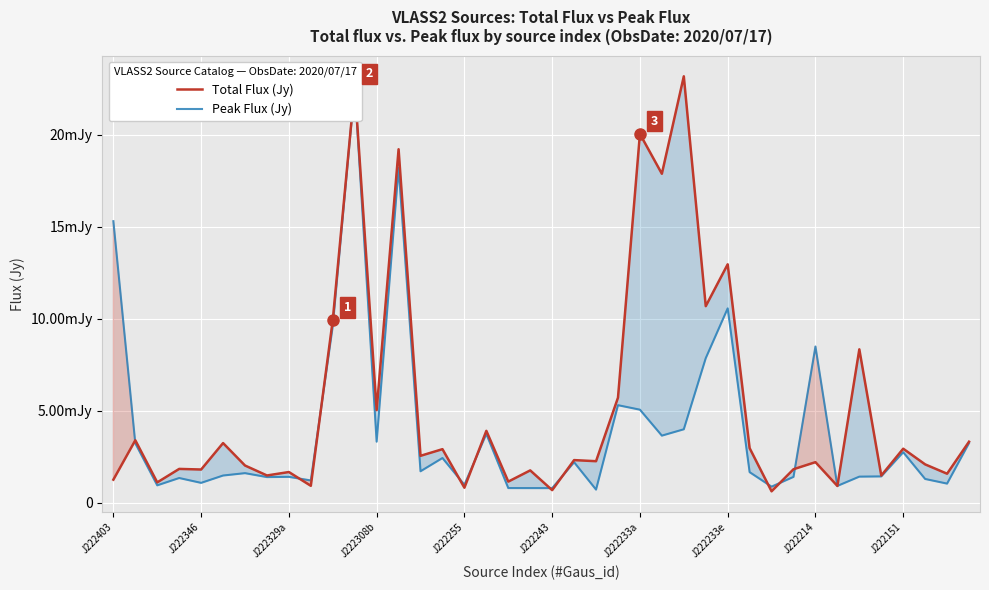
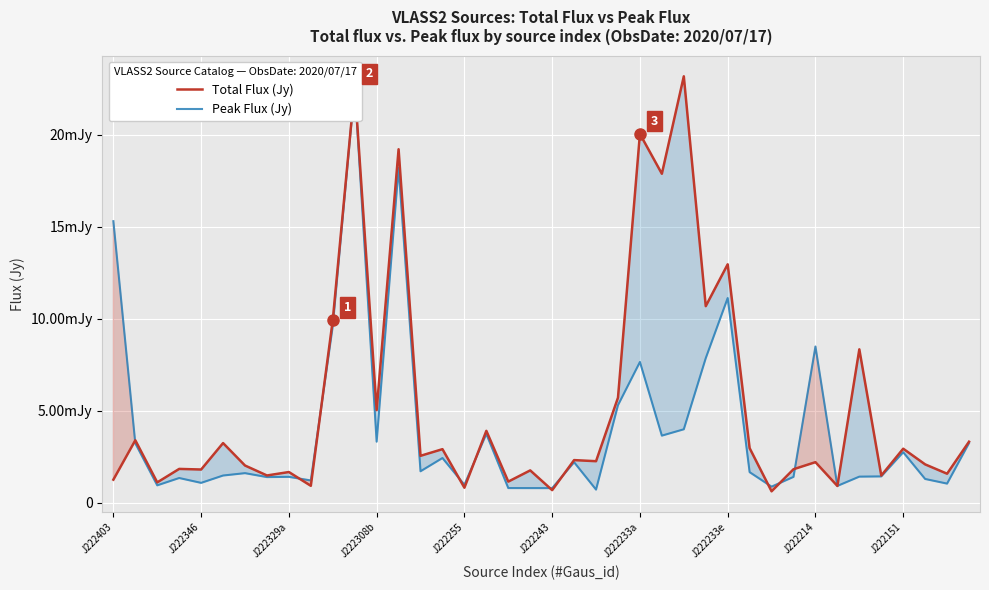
Peak Flux (Jy), J222233a: 5.1mJy -> 7.7mJy
Peak Flux (Jy), J222233e: 10.6mJy -> 11.1mJy
